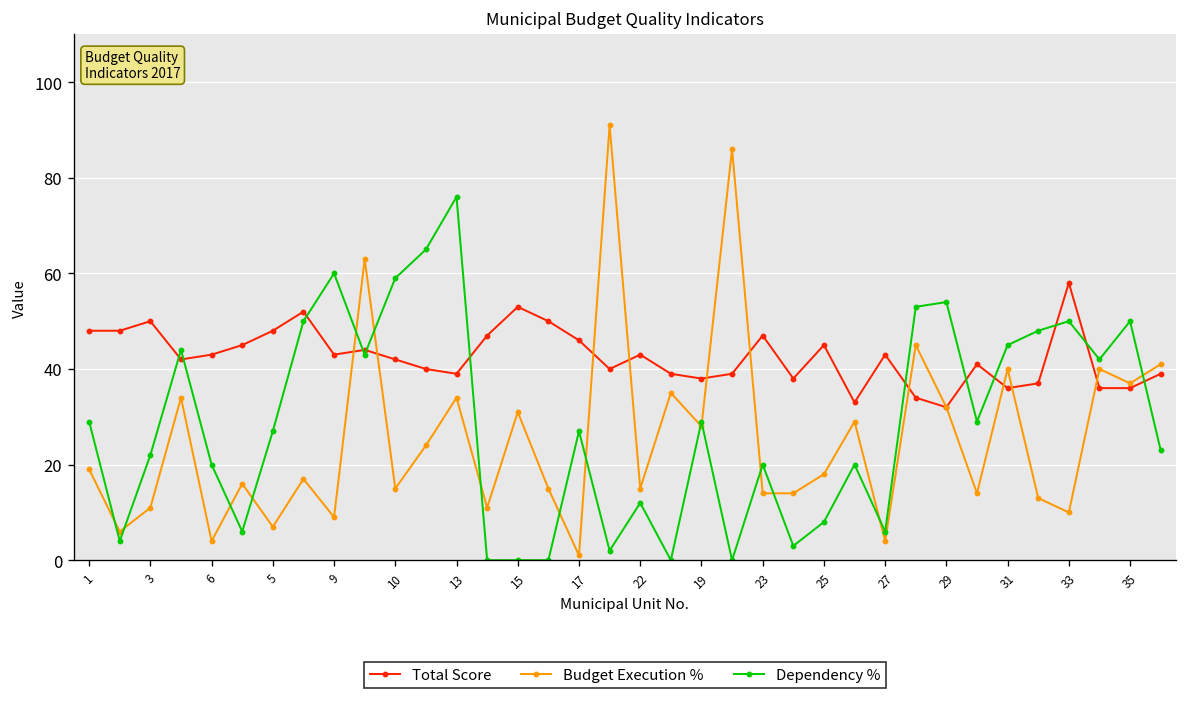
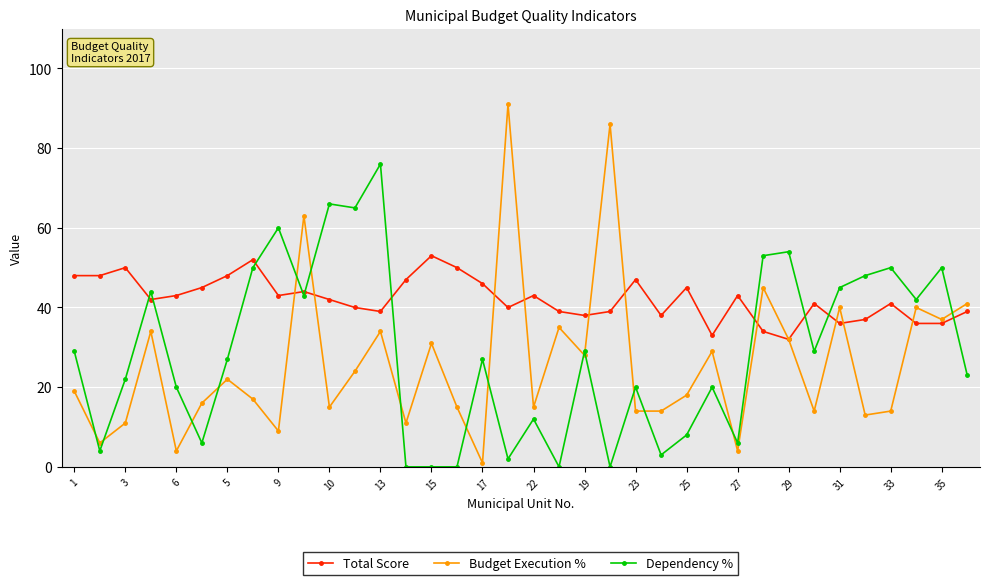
Budget Execution %, 5: 7 -> 22
Dependency %, 10: 59 -> 66
Total Score, 33: 58 -> 41
Budget Execution %, 33: 10 -> 14
